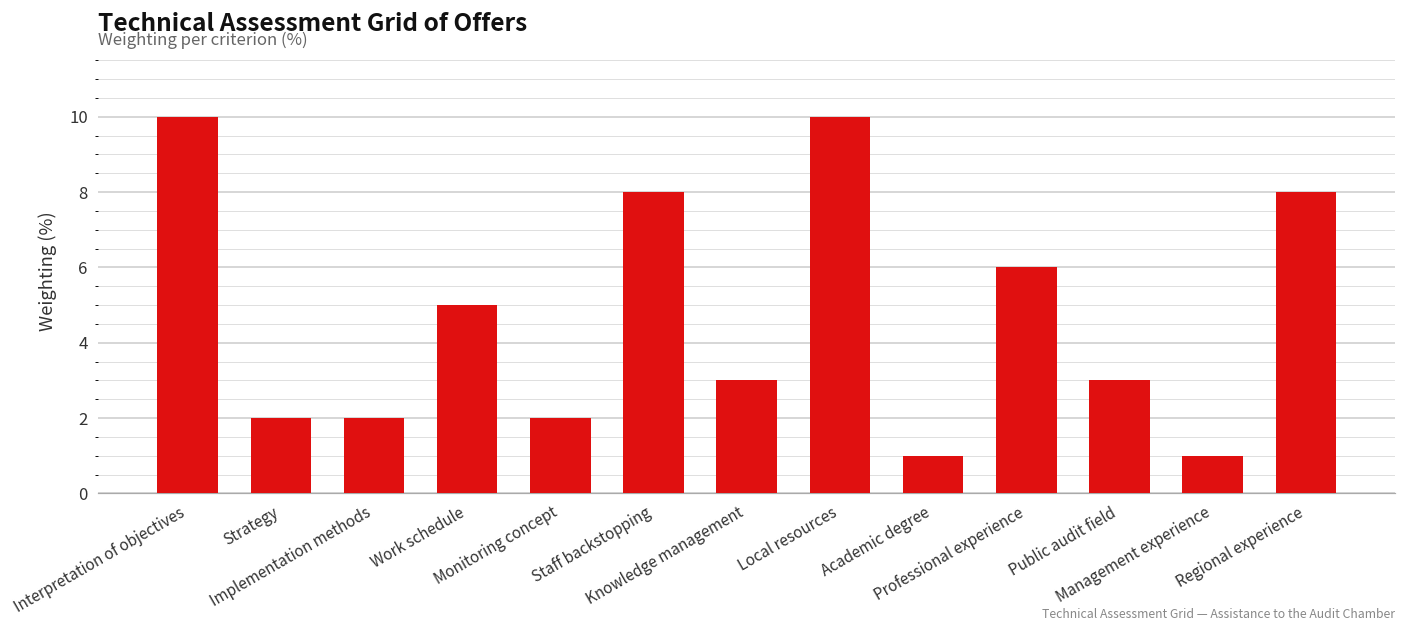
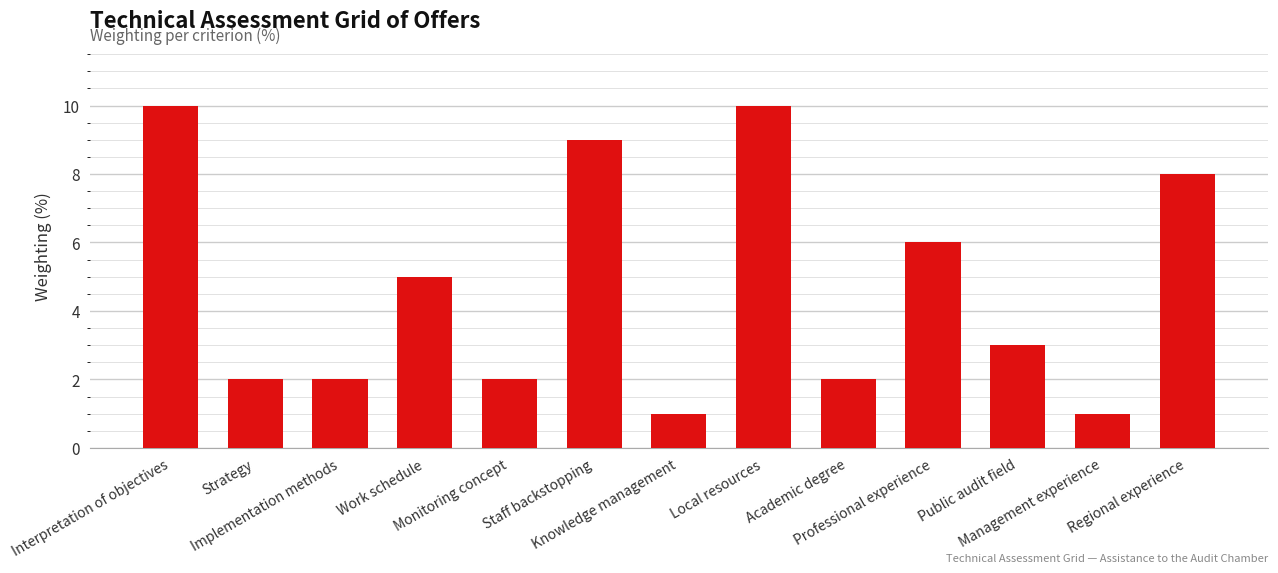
Staff backstopping: 8 -> 9
Knowledge management: 3 -> 1
Academic degree: 1 -> 2
